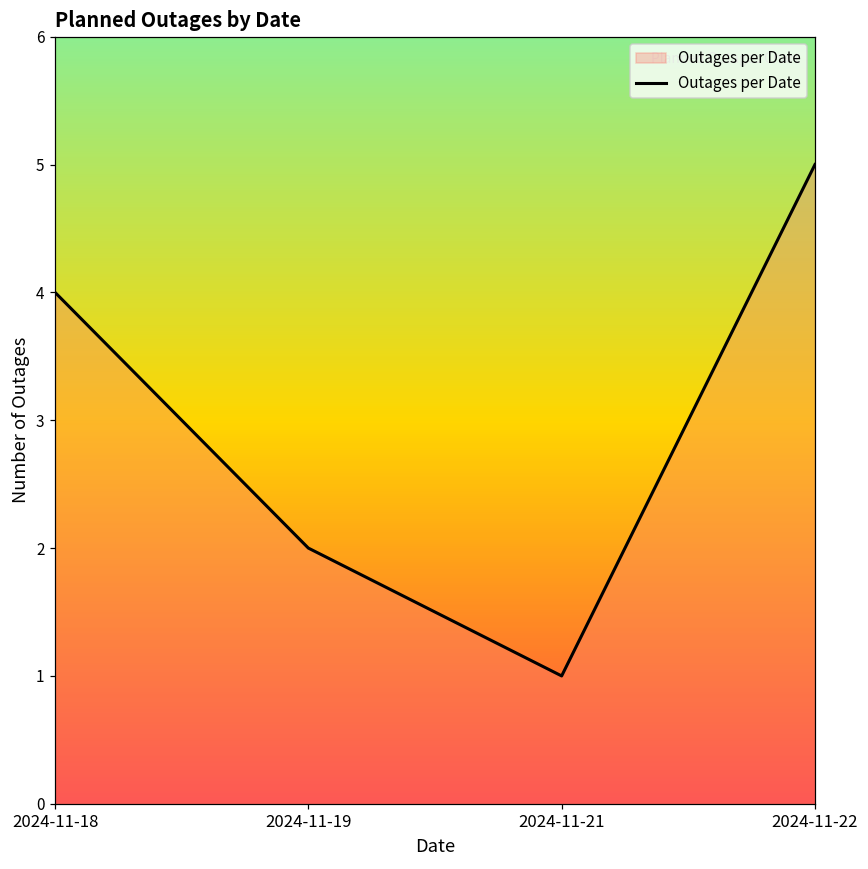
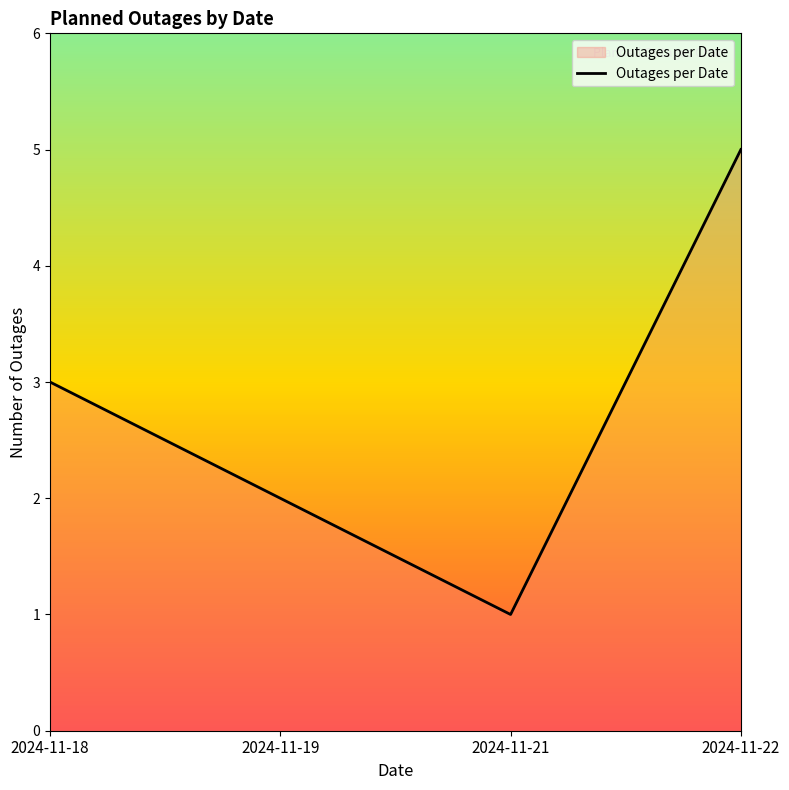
2024-11-18: 4 -> 3
